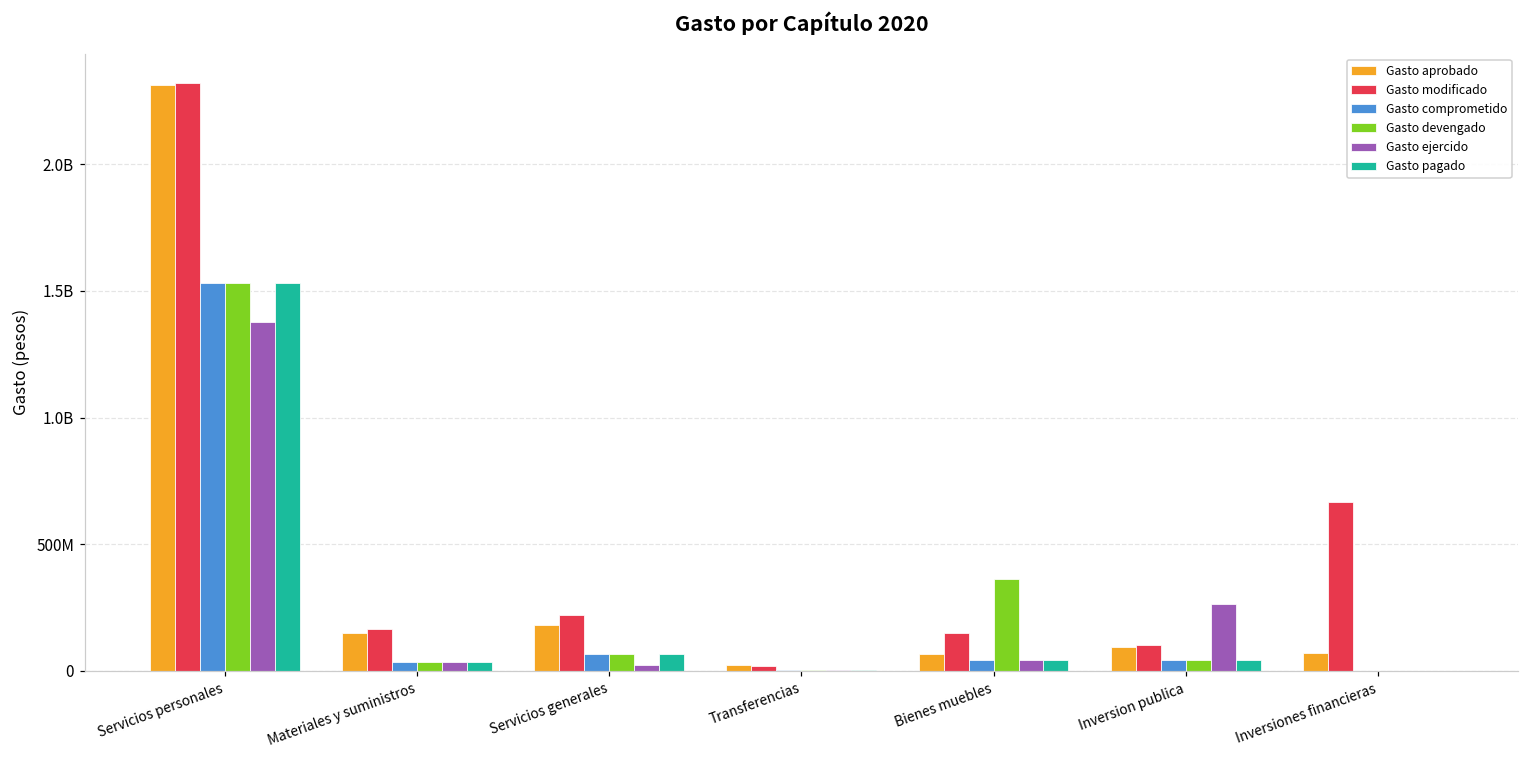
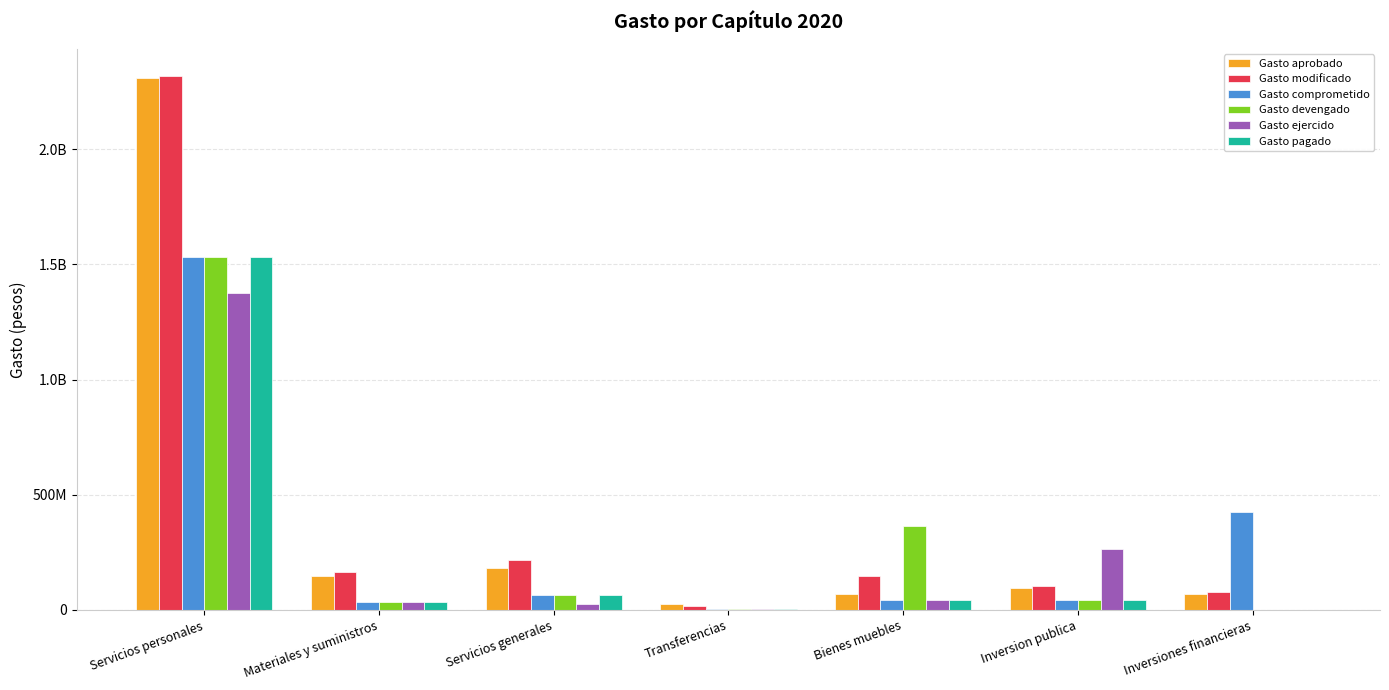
Gasto modificado, Inversiones financieras: 670000000 -> 80000000
Gasto comprometido, Inversiones financieras: 0 -> 420000000
